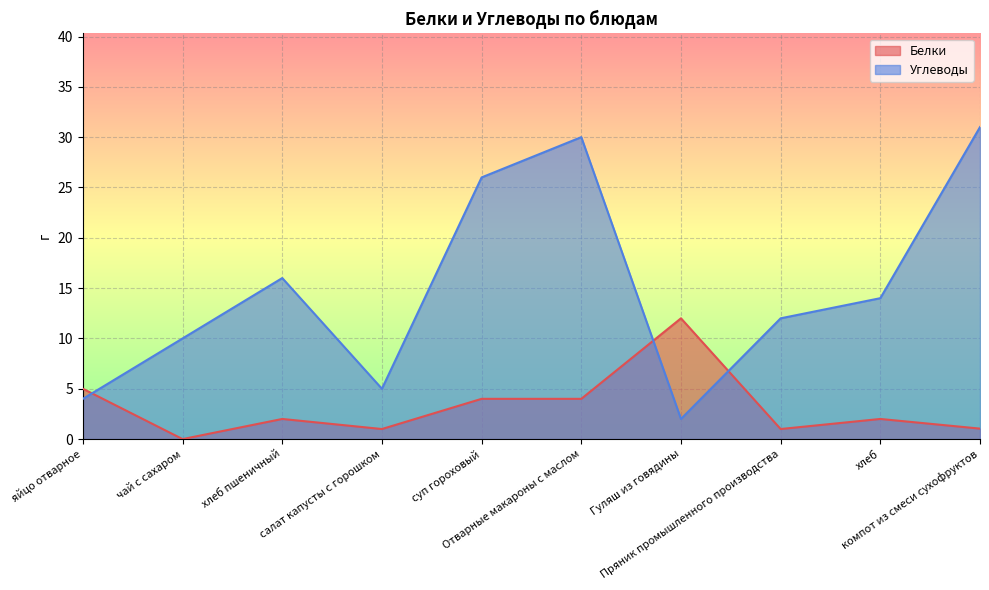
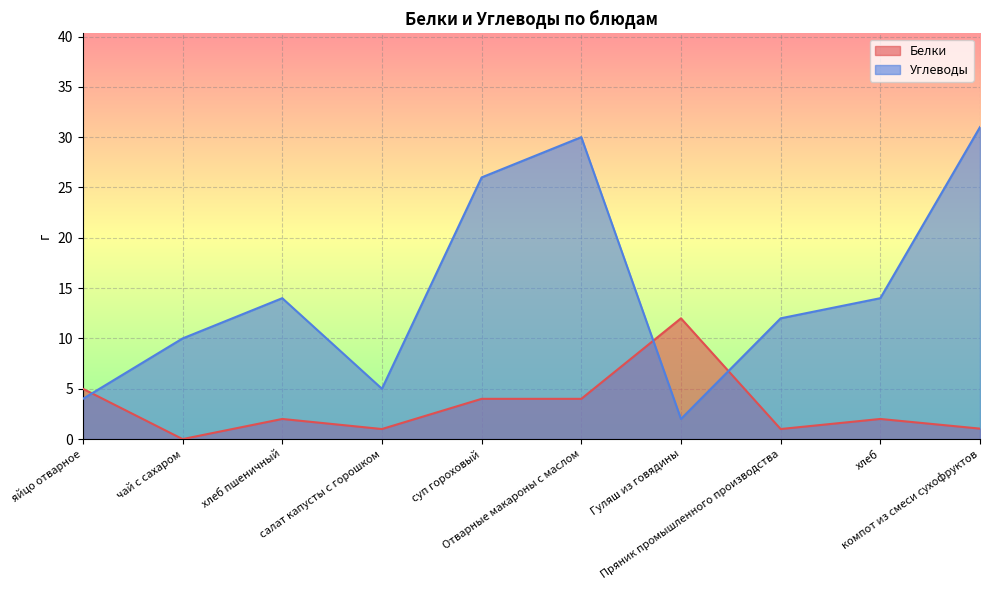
Углеводы, хлеб пшеничный: 16 -> 14
